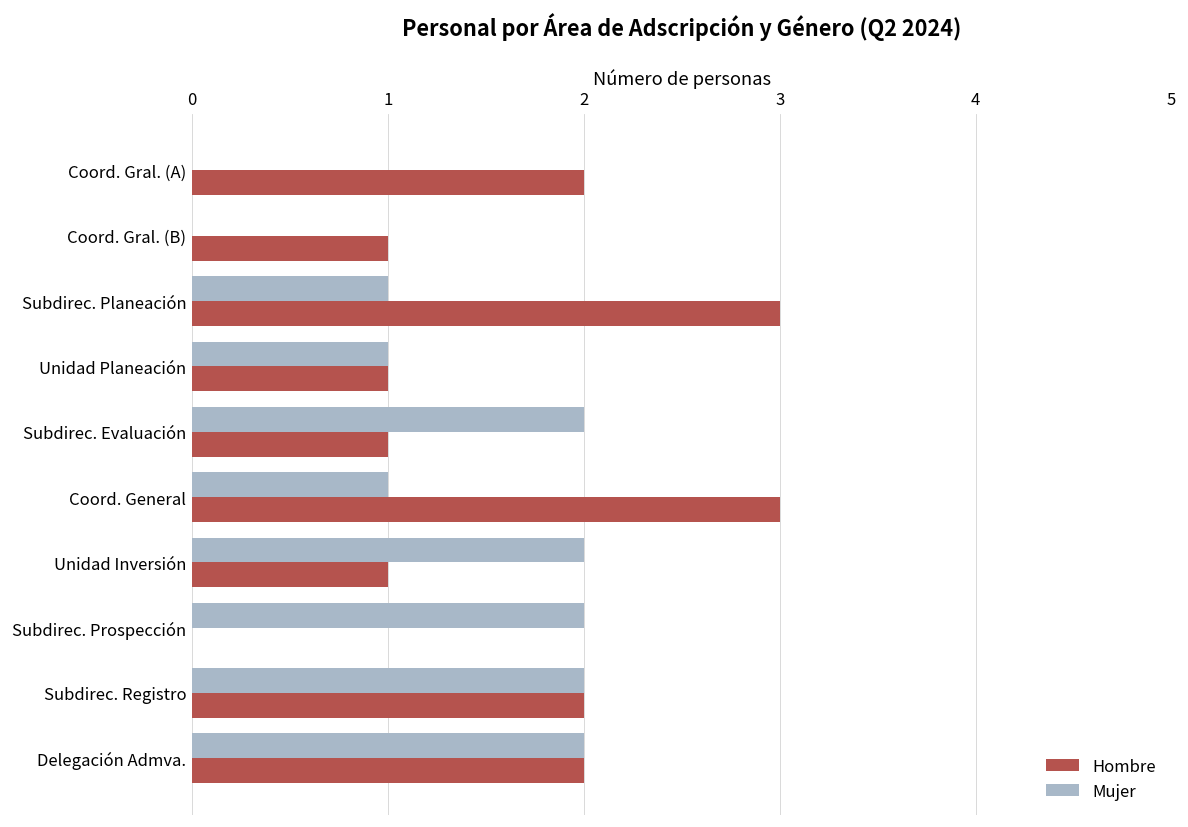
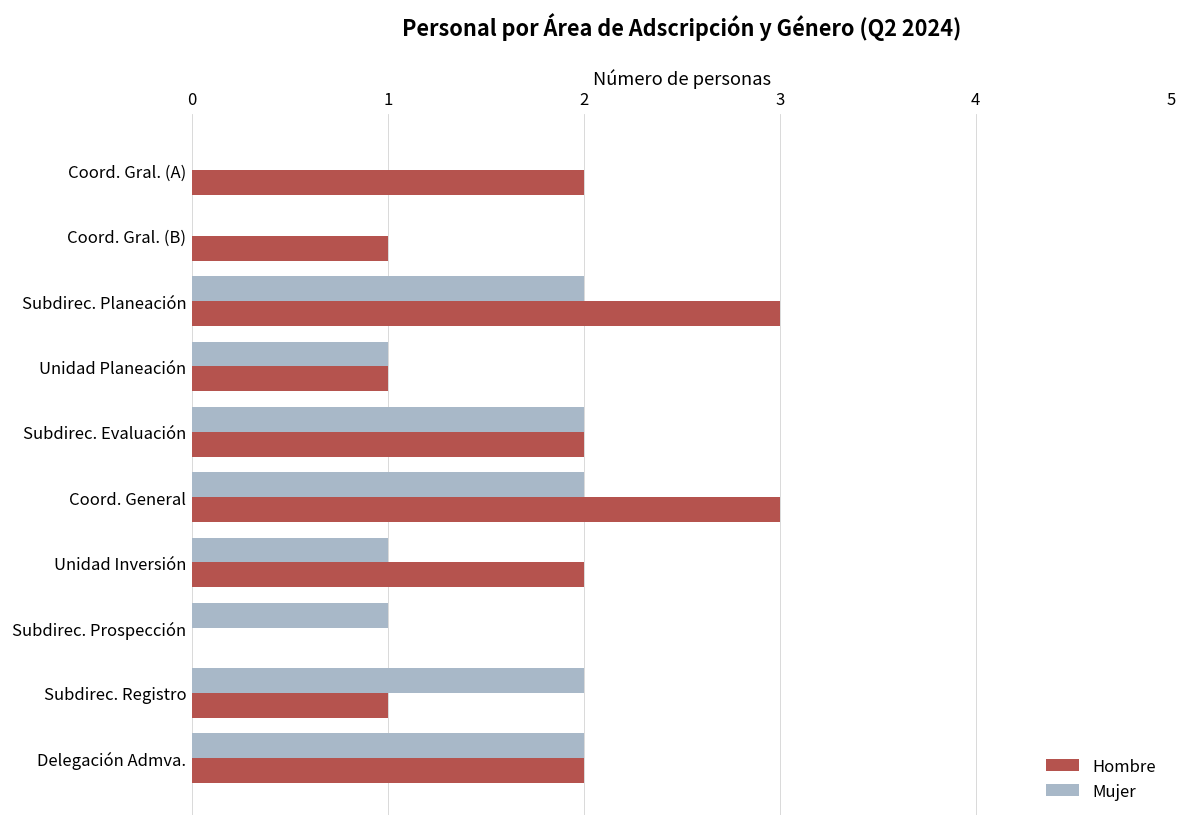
Mujer, Subdirec. Planeación: 1 -> 2
Hombre, Subdirec. Evaluación: 1 -> 2
Mujer, Coord. General: 1 -> 2
Mujer, Unidad Inversión: 2 -> 1
Hombre, Unidad Inversión: 1 -> 2
Mujer, Subdirec. Prospección: 2 -> 1
Hombre, Subdirec. Registro: 2 -> 1
